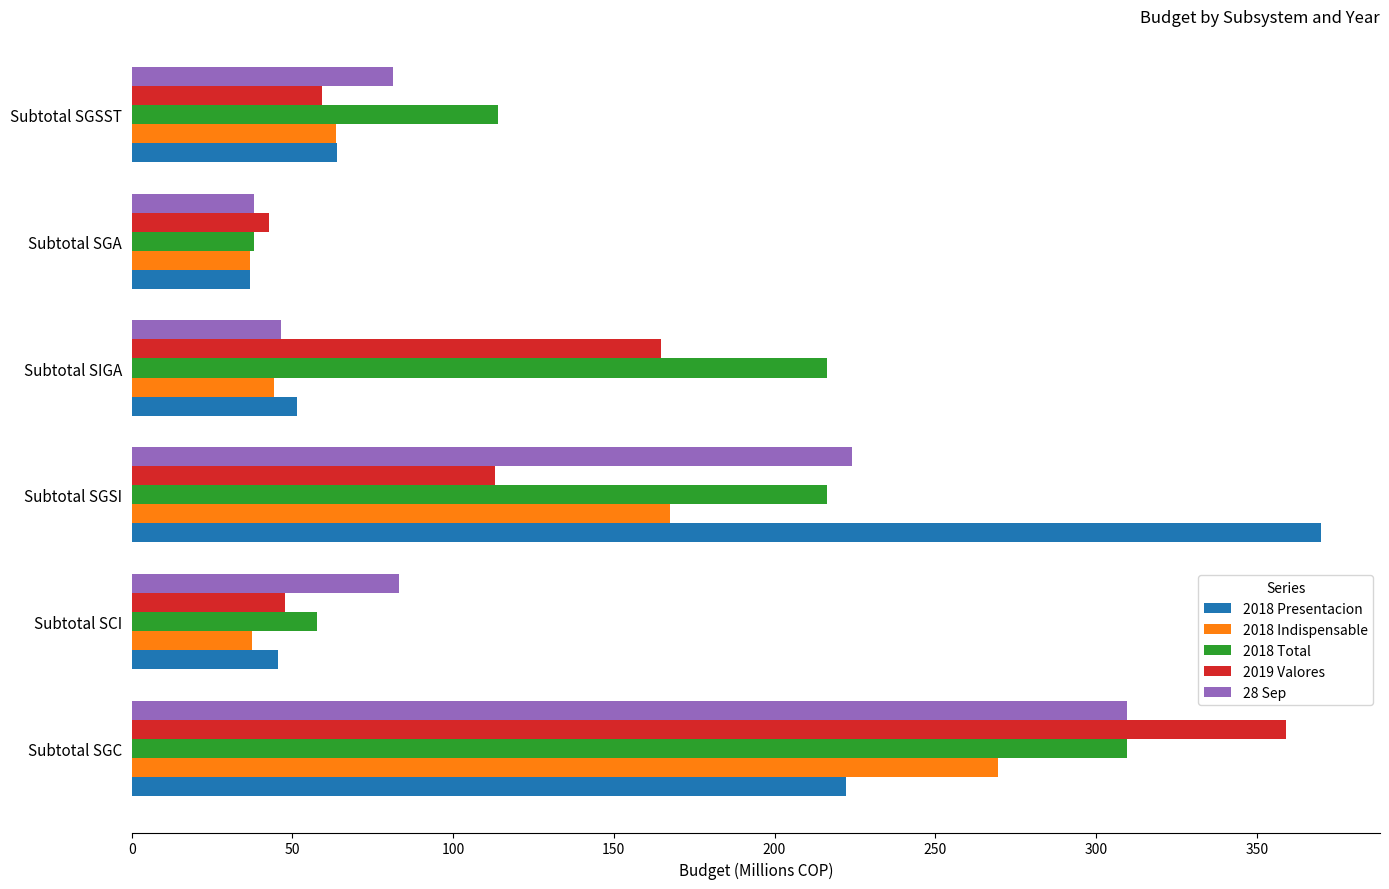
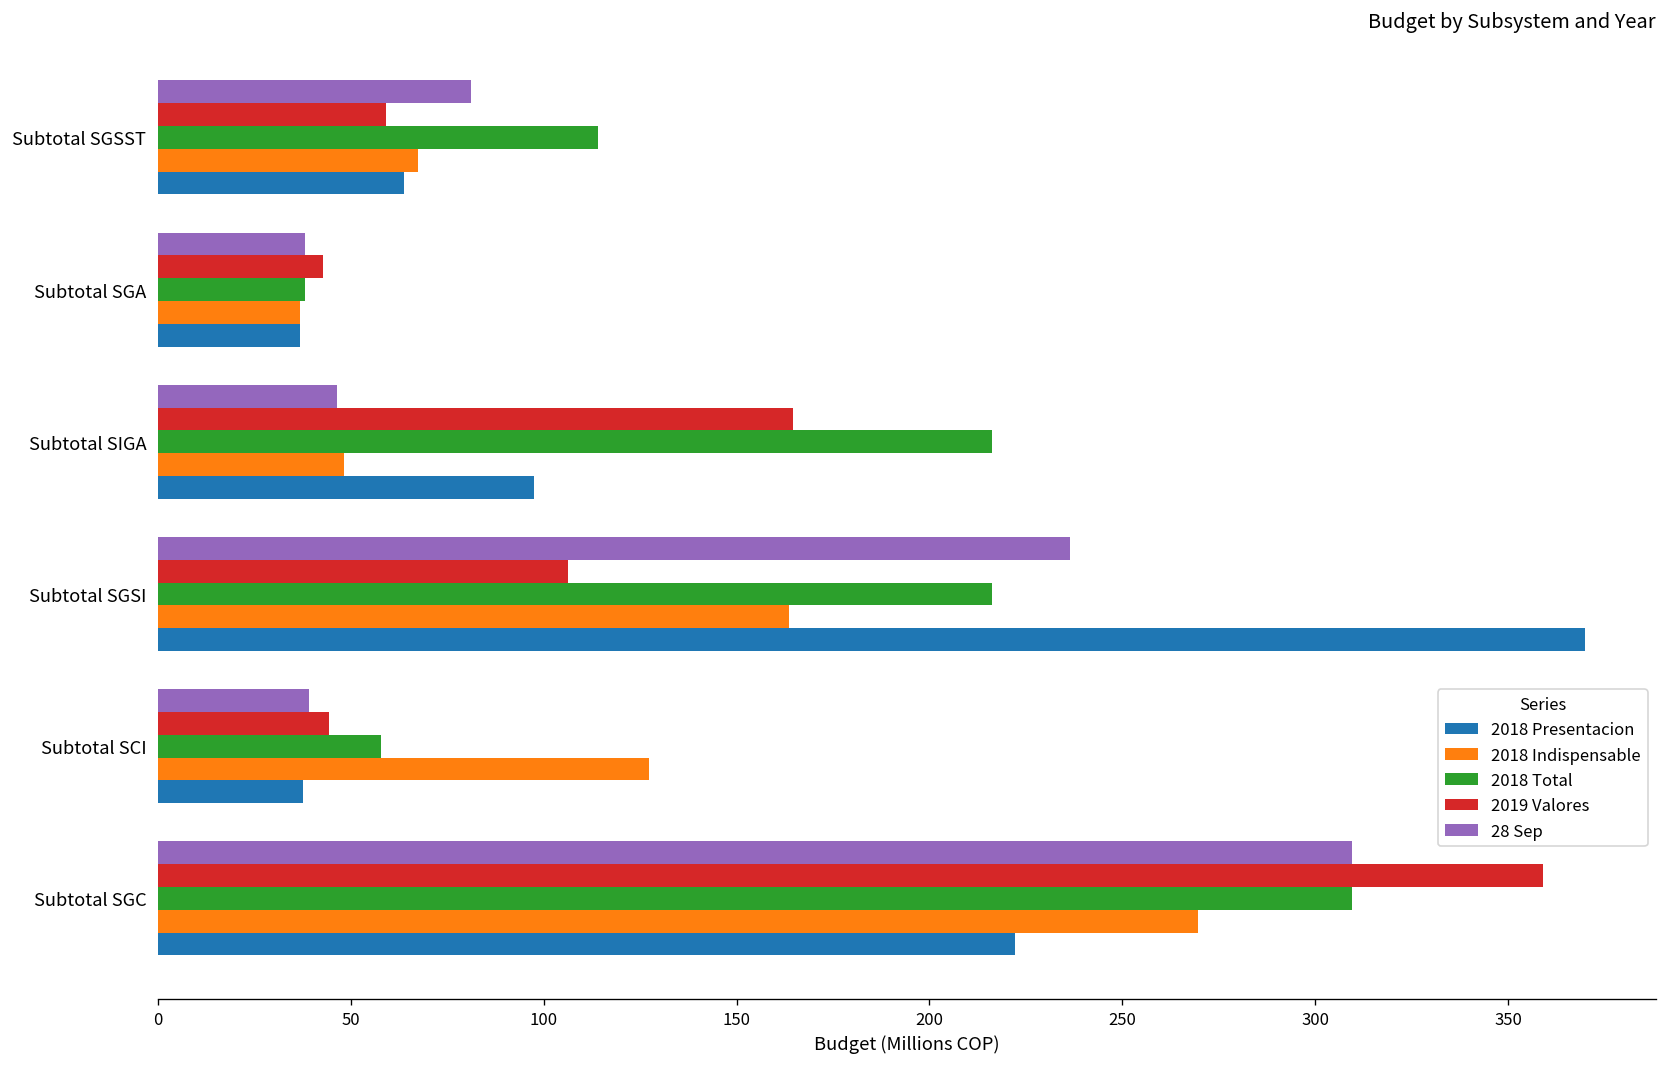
2018 Indispensable, Subtotal SGSST: 63 -> 67
2018 Indispensable, Subtotal SIGA: 44 -> 48
2018 Presentacion, Subtotal SIGA: 52 -> 98
28 Sep, Subtotal SGSI: 224 -> 236
2019 Valores, Subtotal SGSI: 113 -> 106
2018 Indispensable, Subtotal SGSI: 167 -> 164
28 Sep, Subtotal SCI: 83 -> 39
2019 Valores, Subtotal SCI: 48 -> 44
2018 Indispensable, Subtotal SCI: 38 -> 127
2018 Presentacion, Subtotal SCI: 46 -> 38
